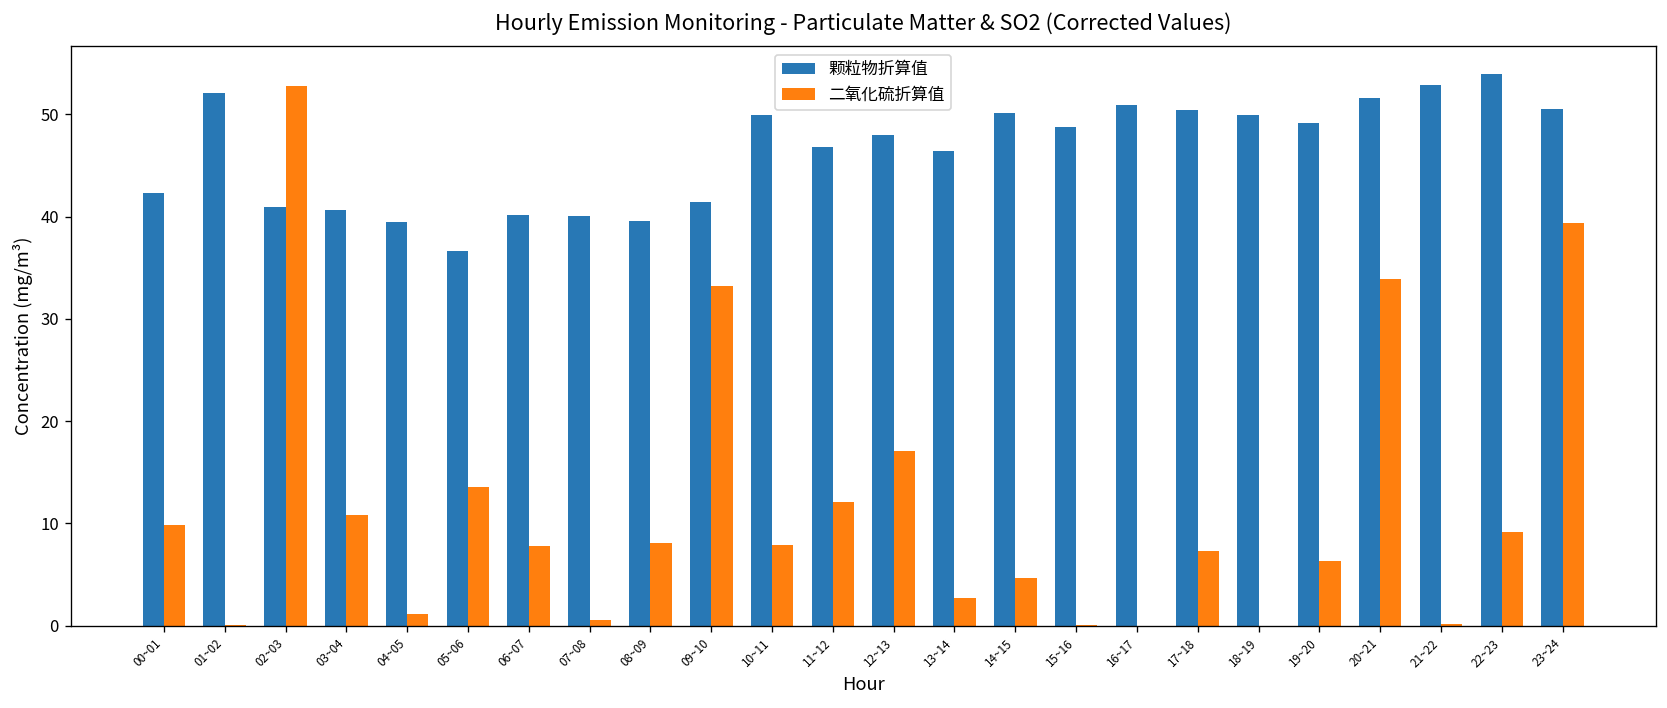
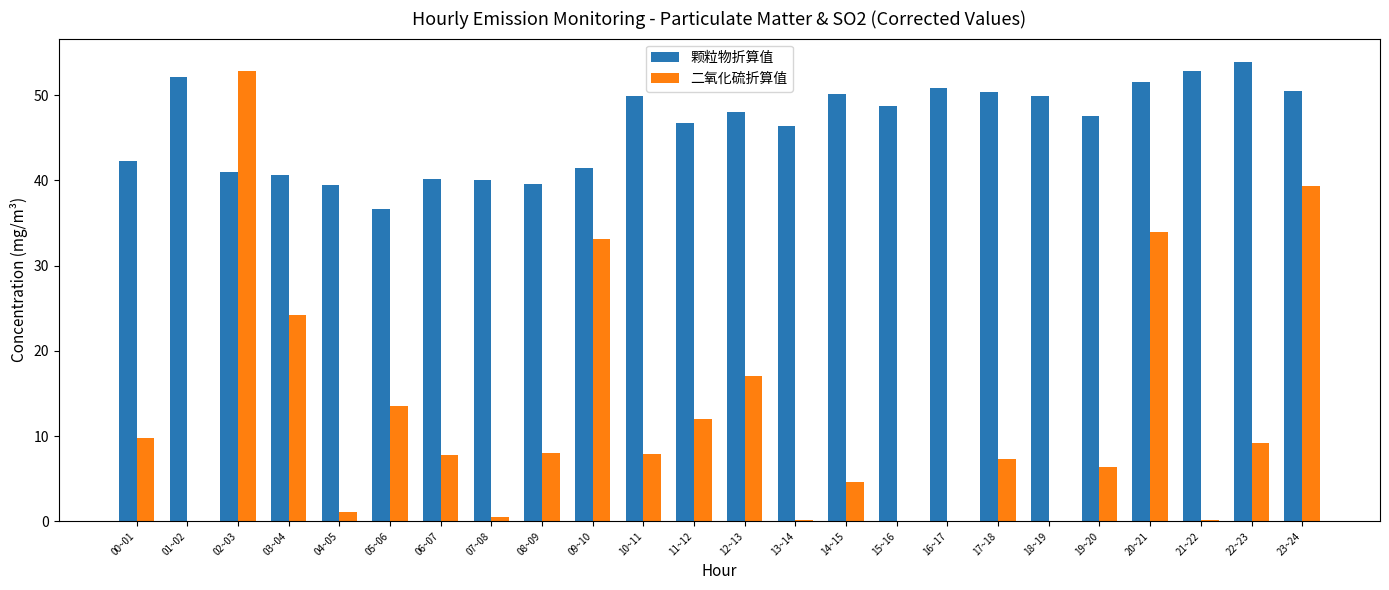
二氧化硫折算值, 03~04: 11 -> 24
二氧化硫折算值, 13~14: 3 -> 0
颗粒物折算值, 19~20: 49 -> 48
